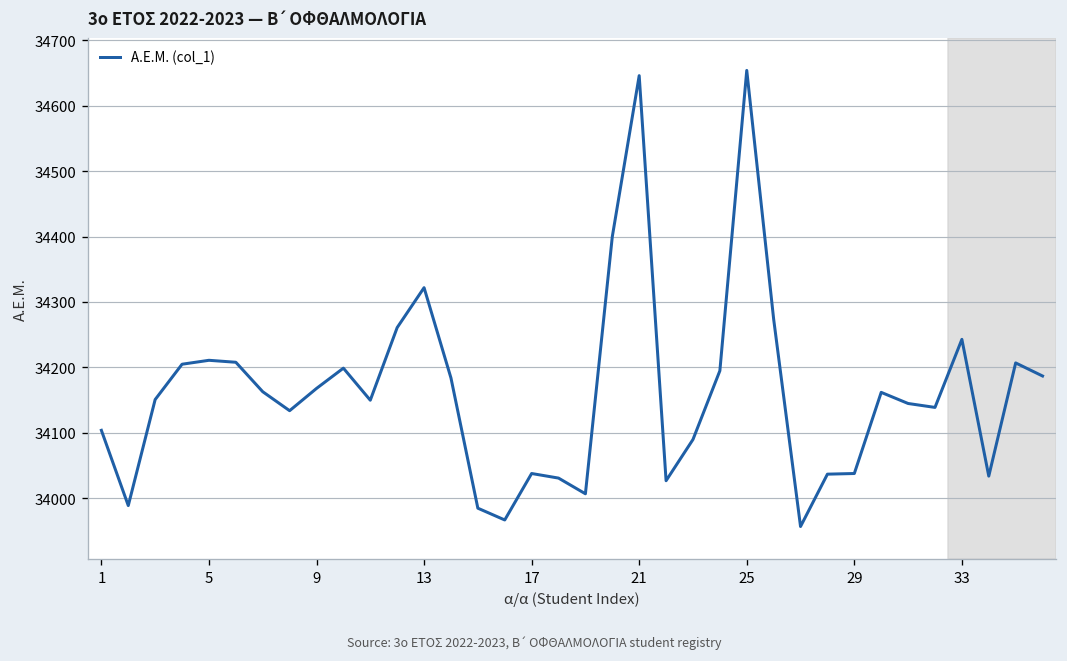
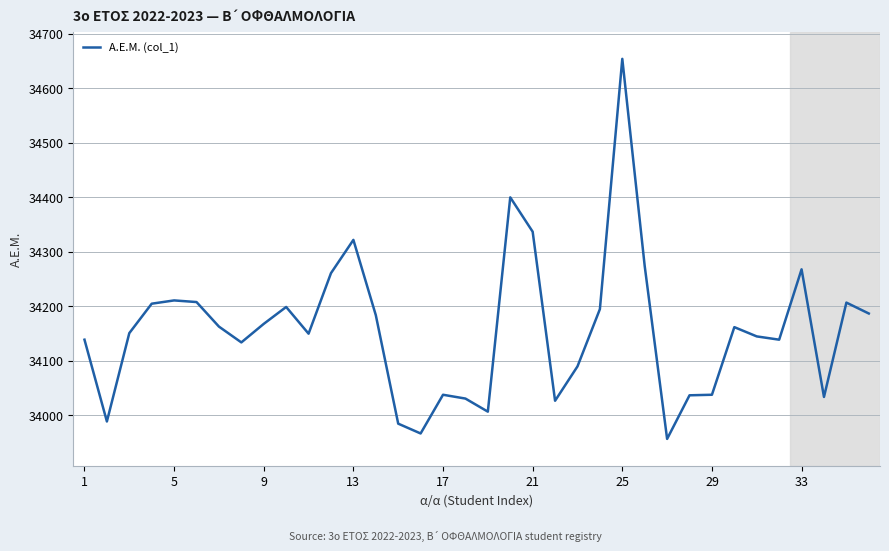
1: 34100 -> 34140
21: 34650 -> 34340
33: 34240 -> 34270
